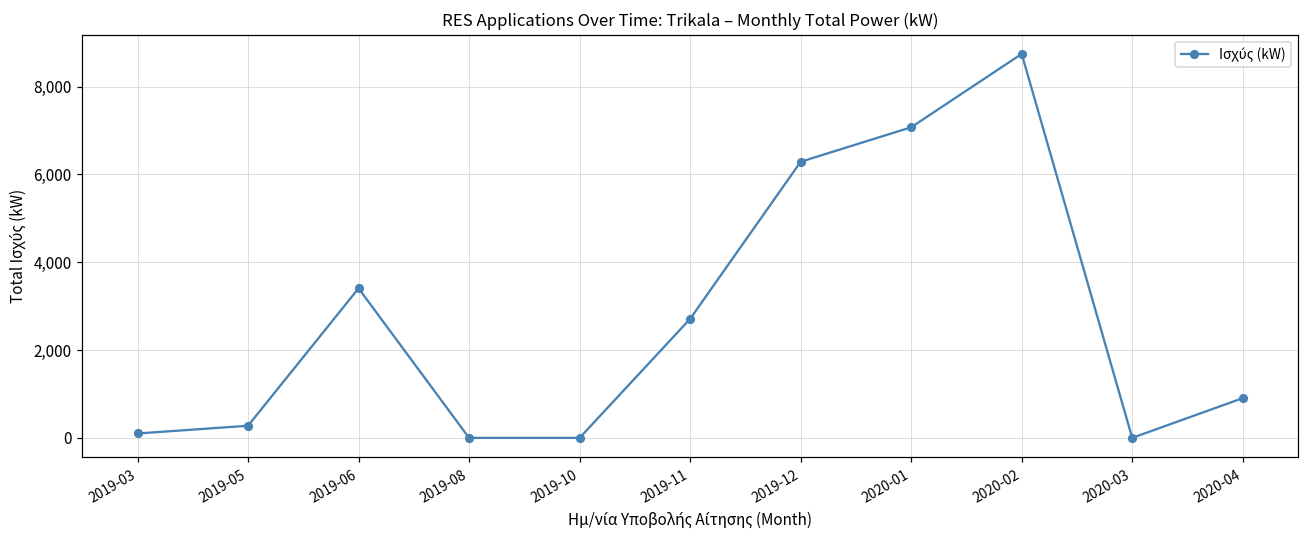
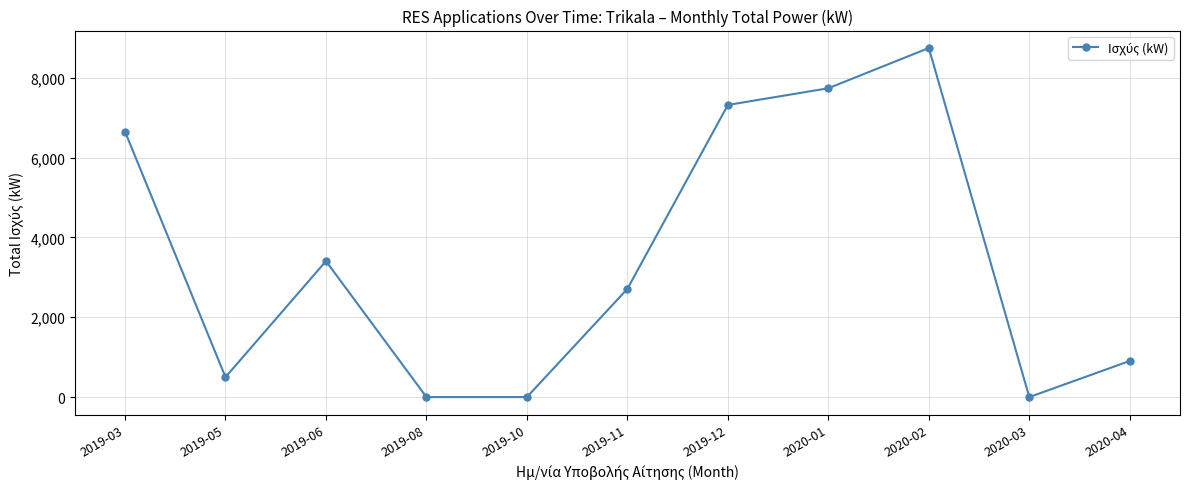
2019-03: 100 -> 6,700
2019-05: 300 -> 500
2019-12: 6,300 -> 7,300
2020-01: 7,100 -> 7,700
